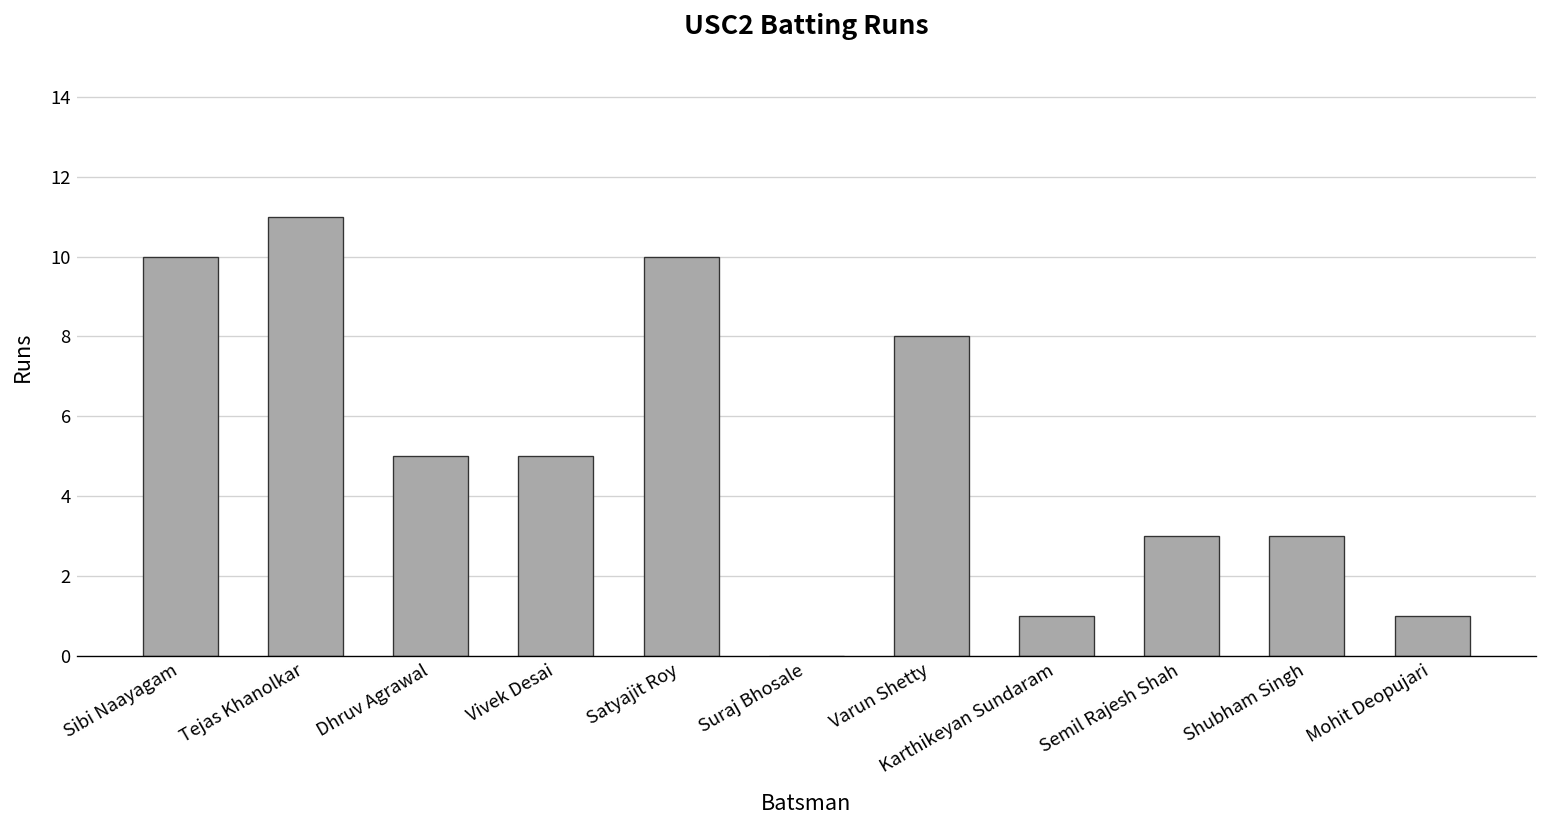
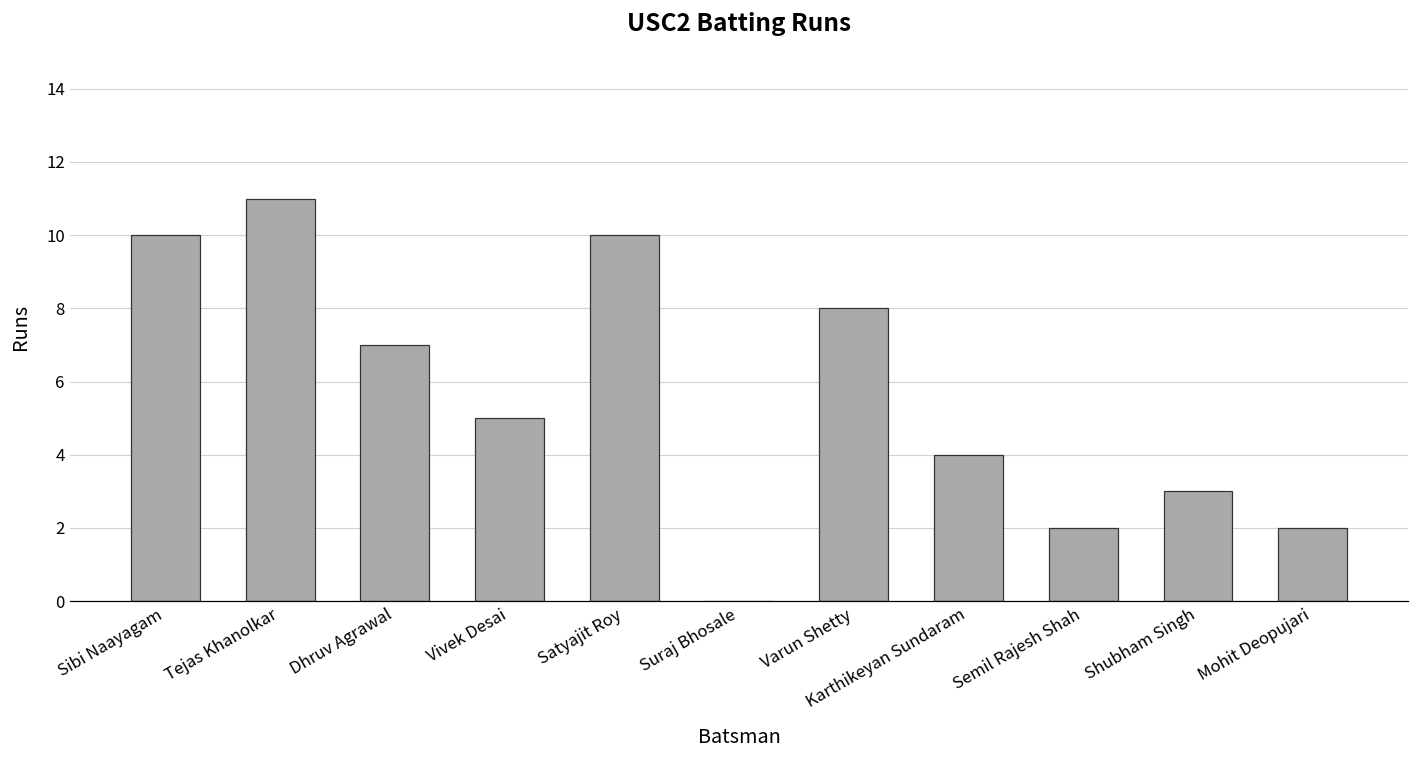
Dhruv Agrawal: 5 -> 7
Karthikeyan Sundaram: 1 -> 4
Semil Rajesh Shah: 3 -> 2
Mohit Deopujari: 1 -> 2
